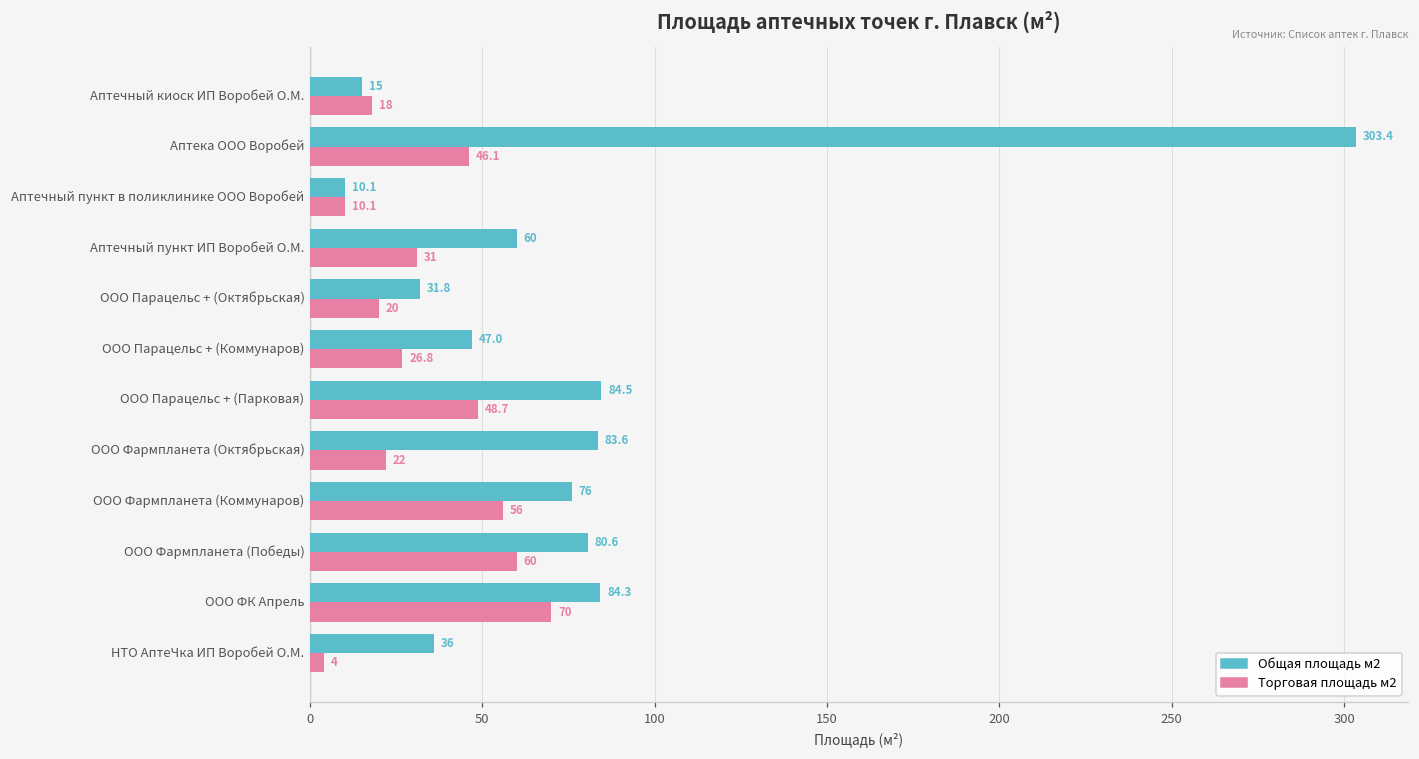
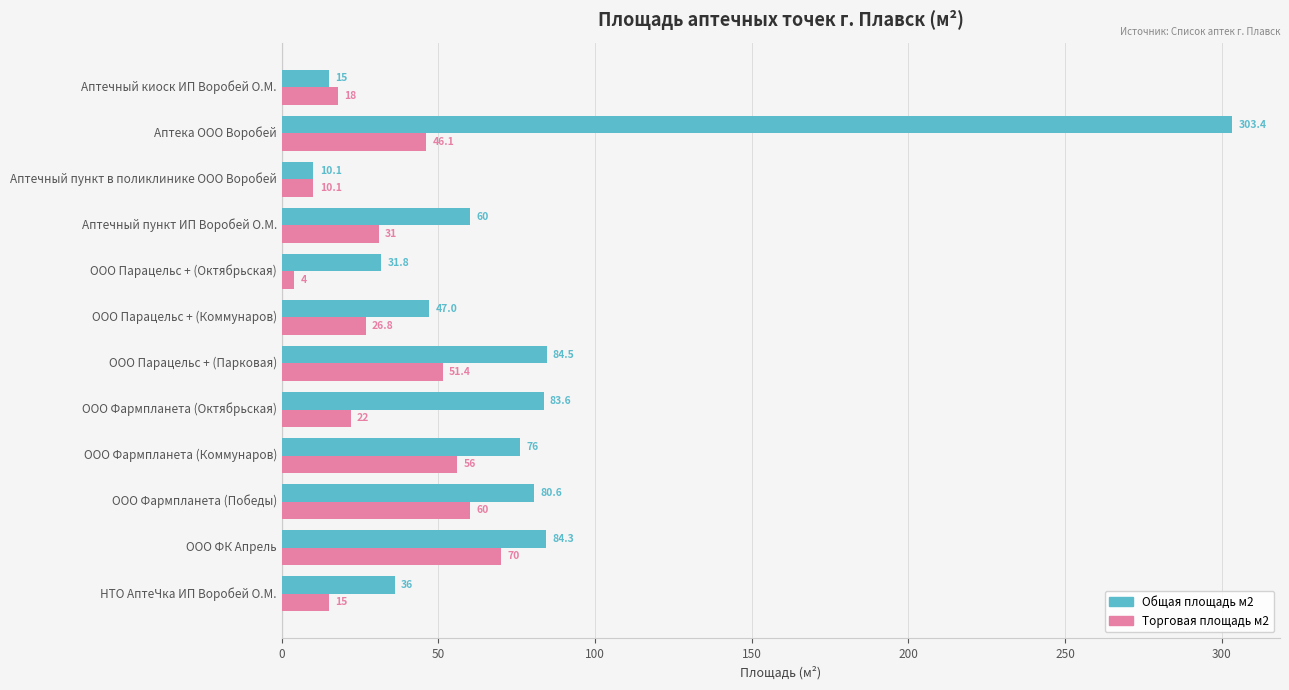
Торговая площадь м2, ООО Парацельс + (Октябрьская): 20 -> 4
Торговая площадь м2, ООО Парацельс + (Парковая): 48.7 -> 51.4
Торговая площадь м2, НТО АптеЧка ИП Воробей О.М.: 4 -> 15
